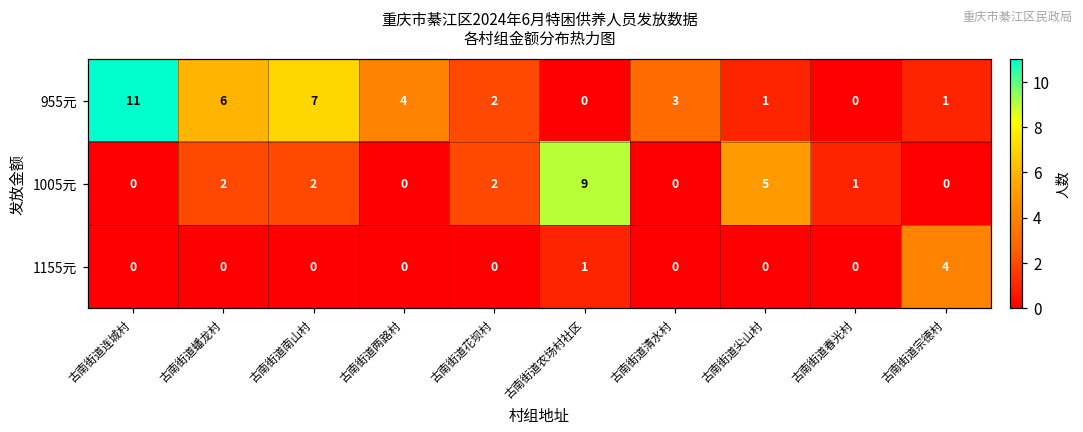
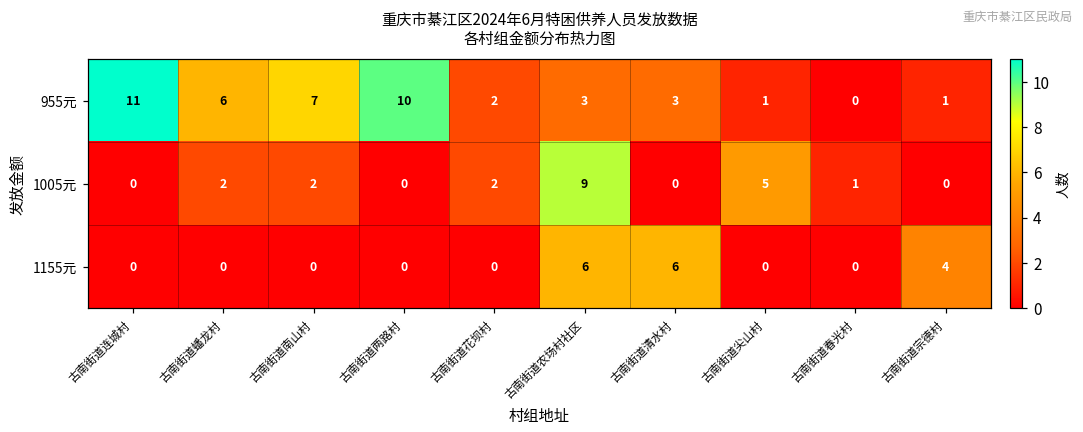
955元, 古南街道两路村: 4 -> 10
955元, 古南街道农场村社区: 0 -> 3
1155元, 古南街道农场村社区: 1 -> 6
1155元, 古南街道清水村: 0 -> 6
